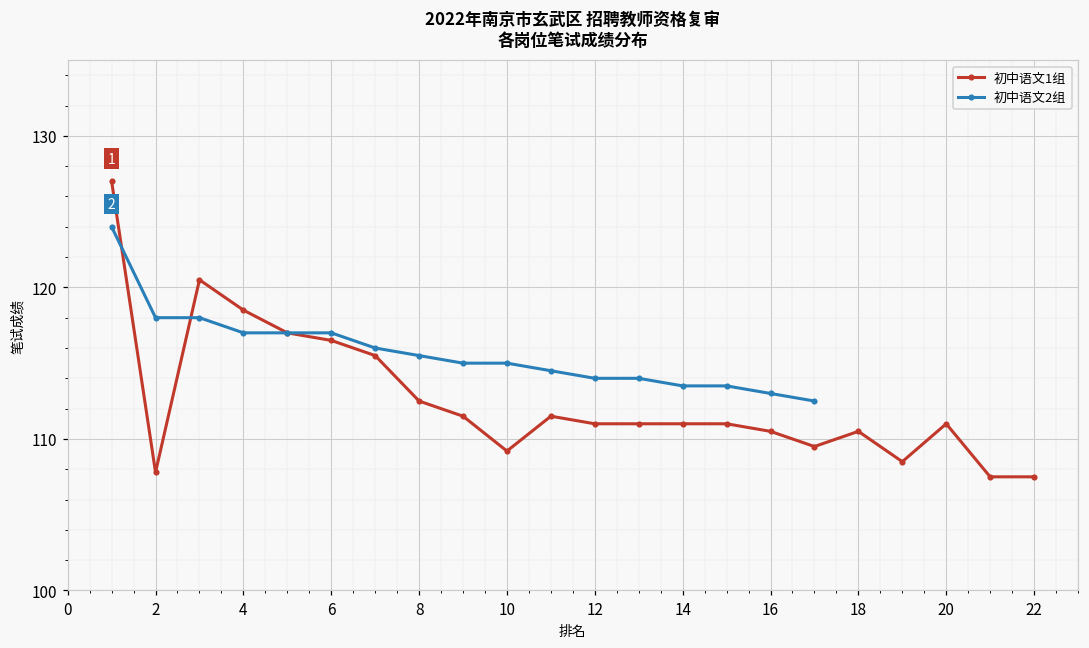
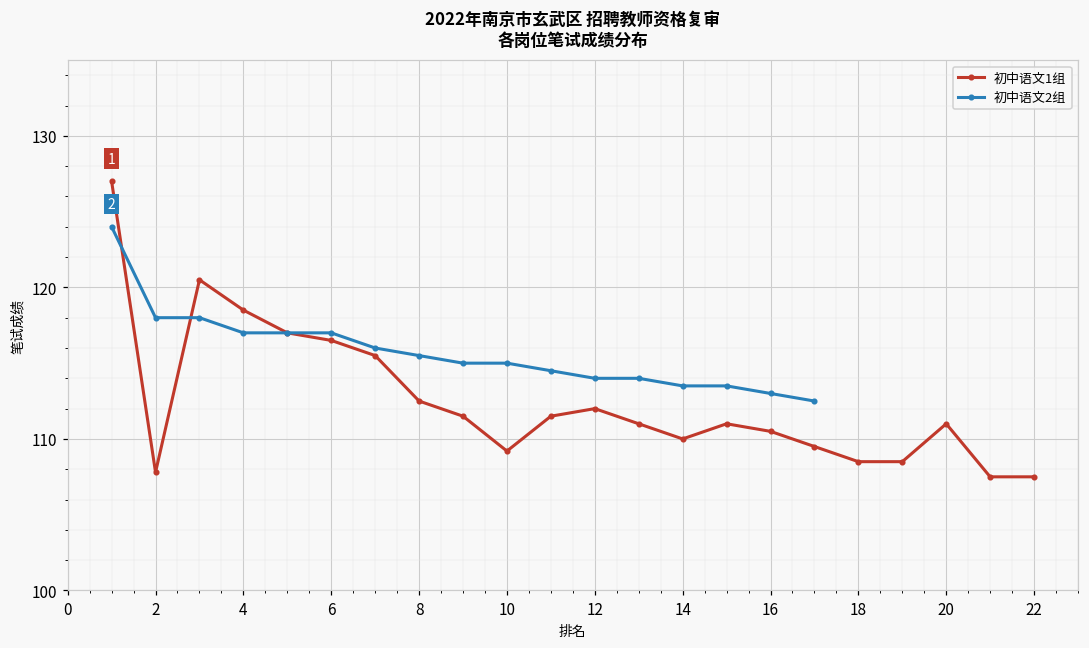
初中语文1组, 12: 111 -> 112
初中语文1组, 14: 111 -> 110
初中语文1组, 18: 110.5 -> 108.5
